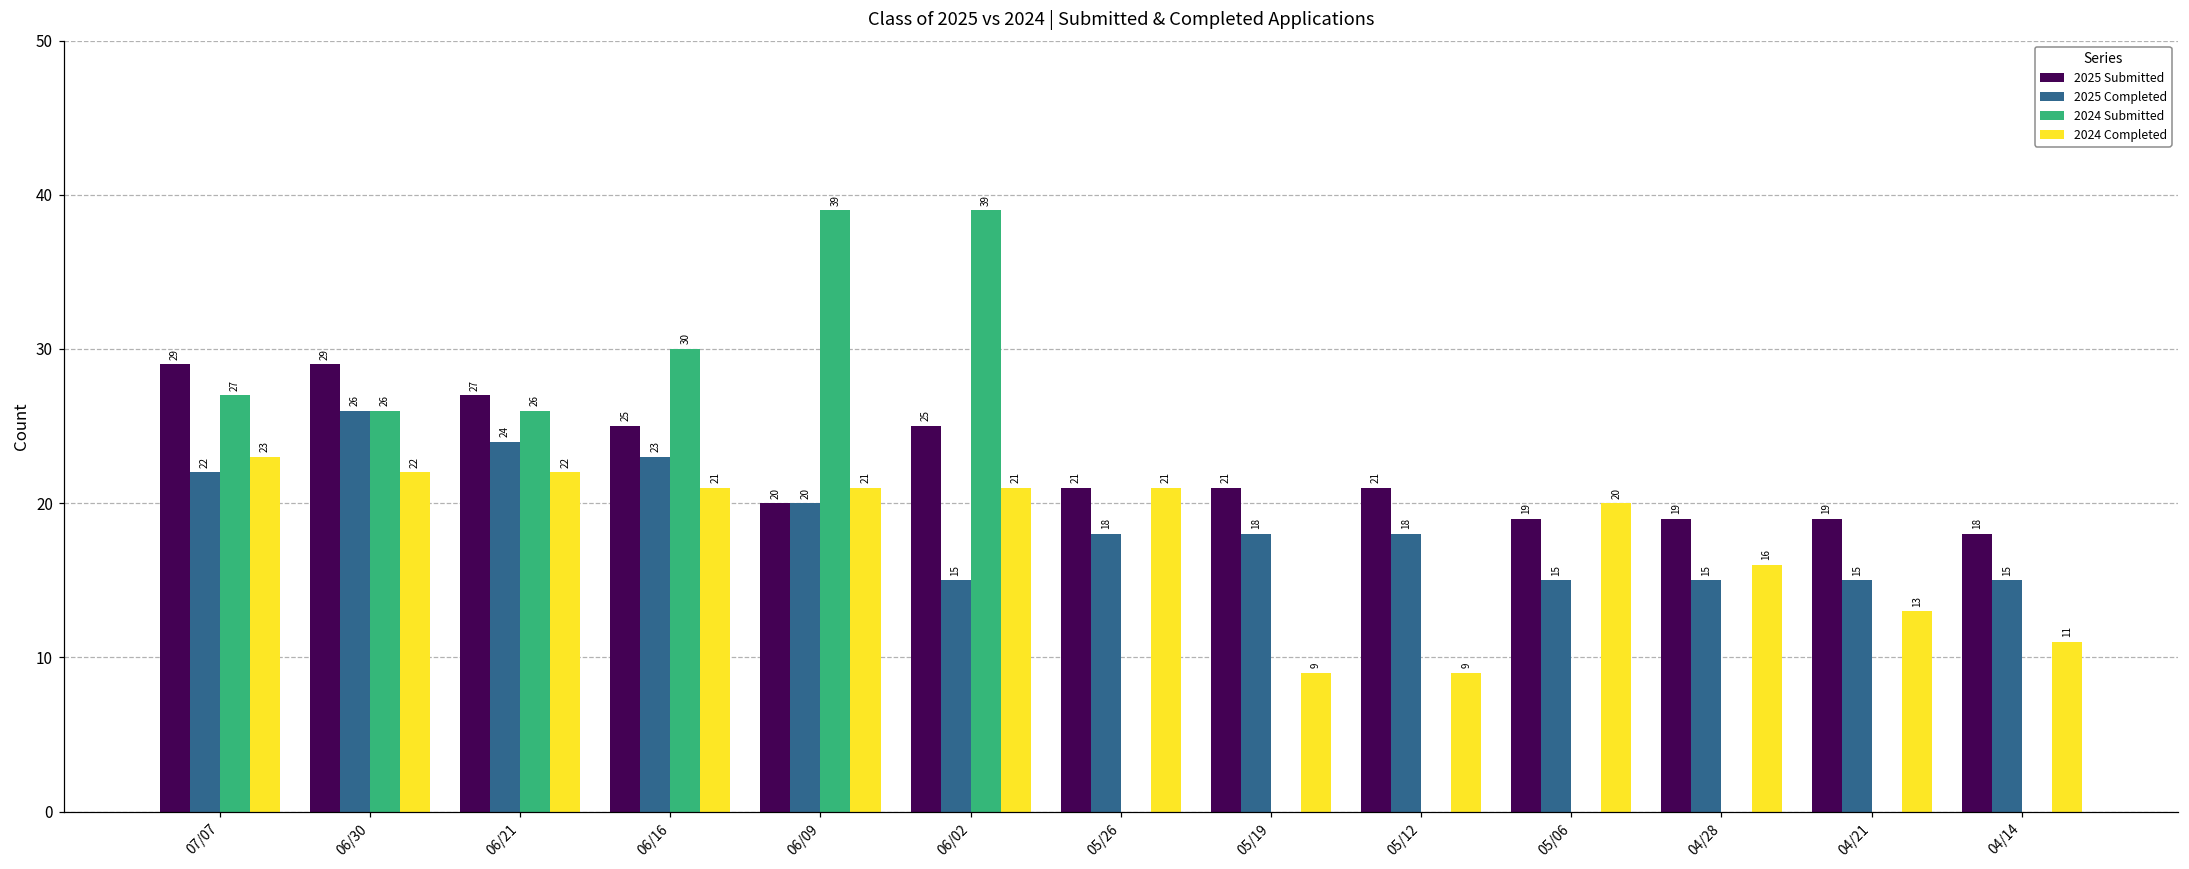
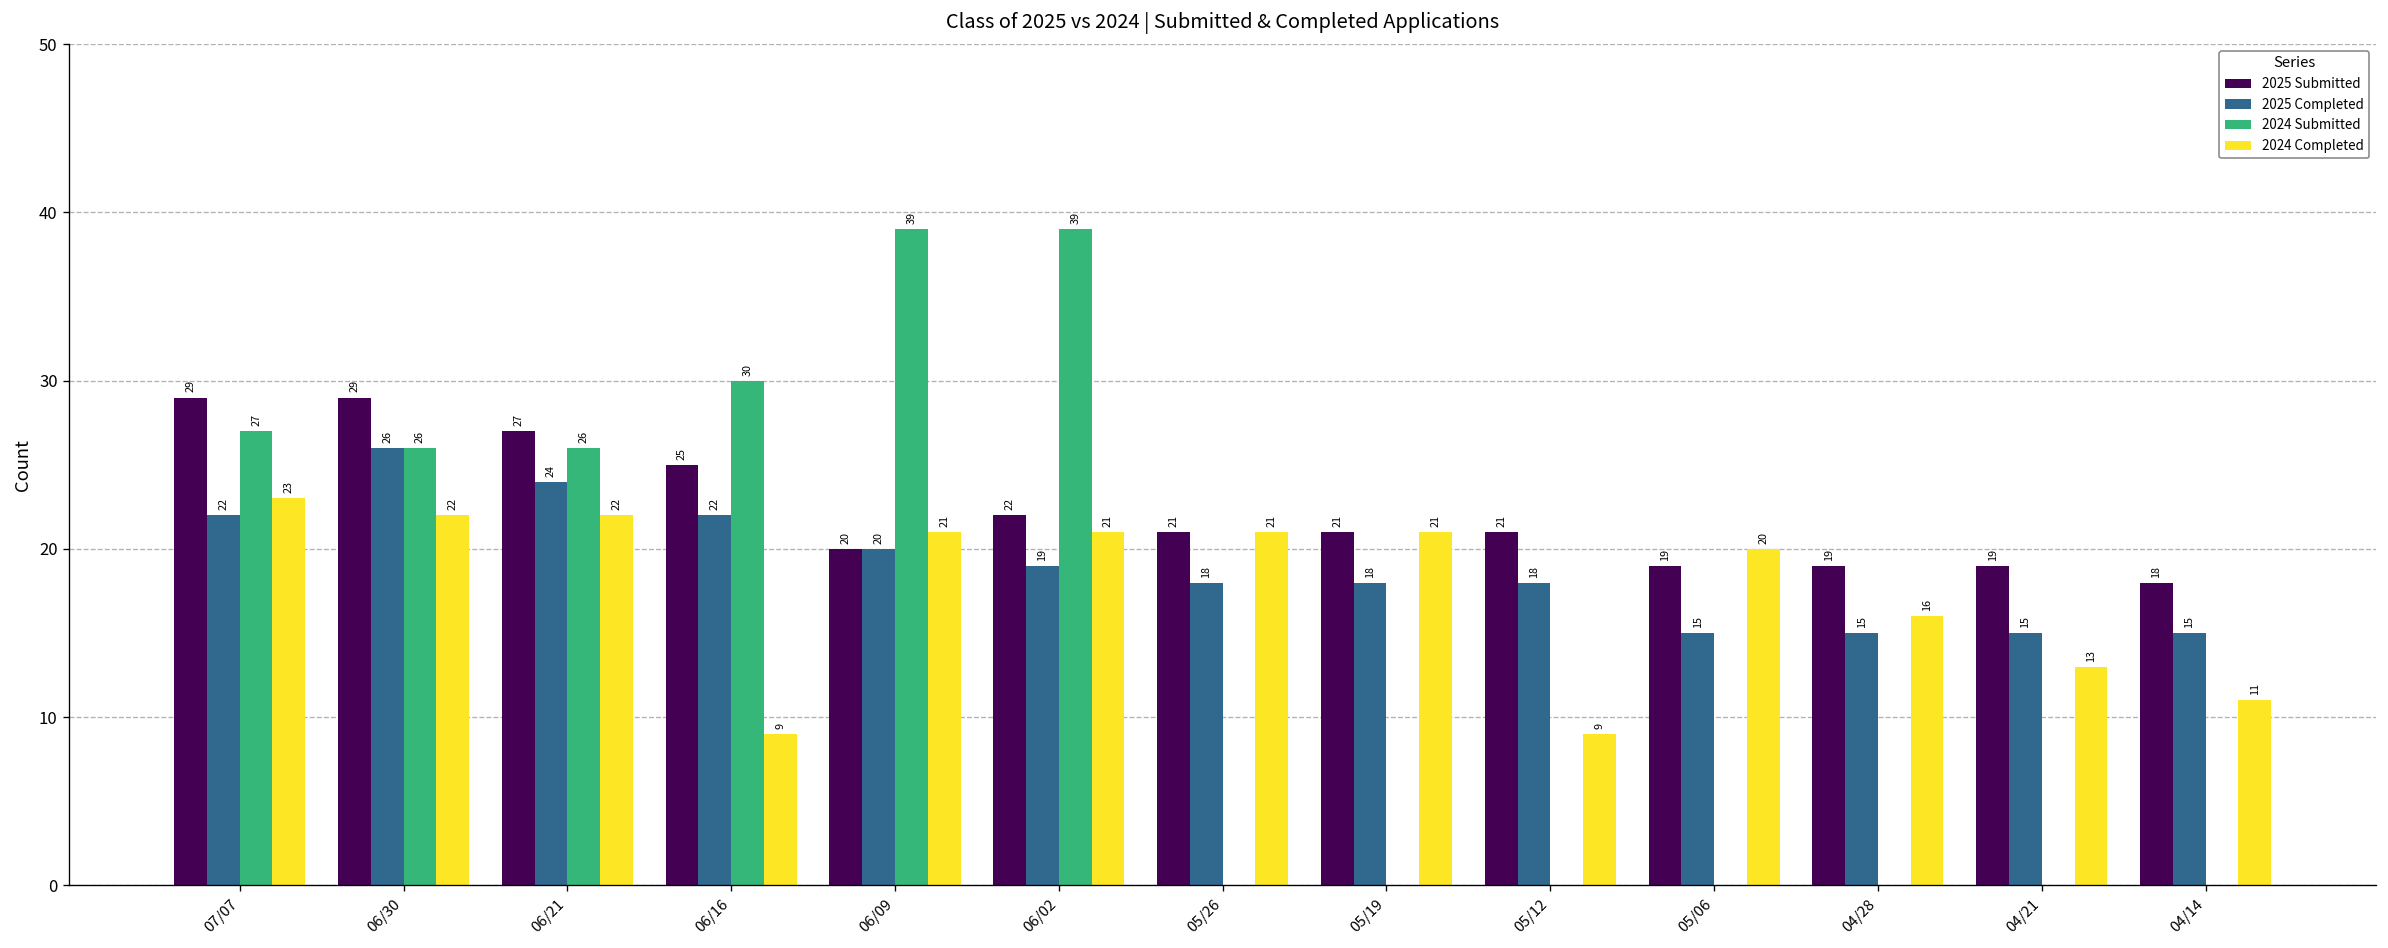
2025 Completed, 06/16: 23 -> 22
2024 Completed, 06/16: 21 -> 9
2025 Submitted, 06/02: 25 -> 22
2025 Completed, 06/02: 15 -> 19
2024 Completed, 05/19: 9 -> 21
